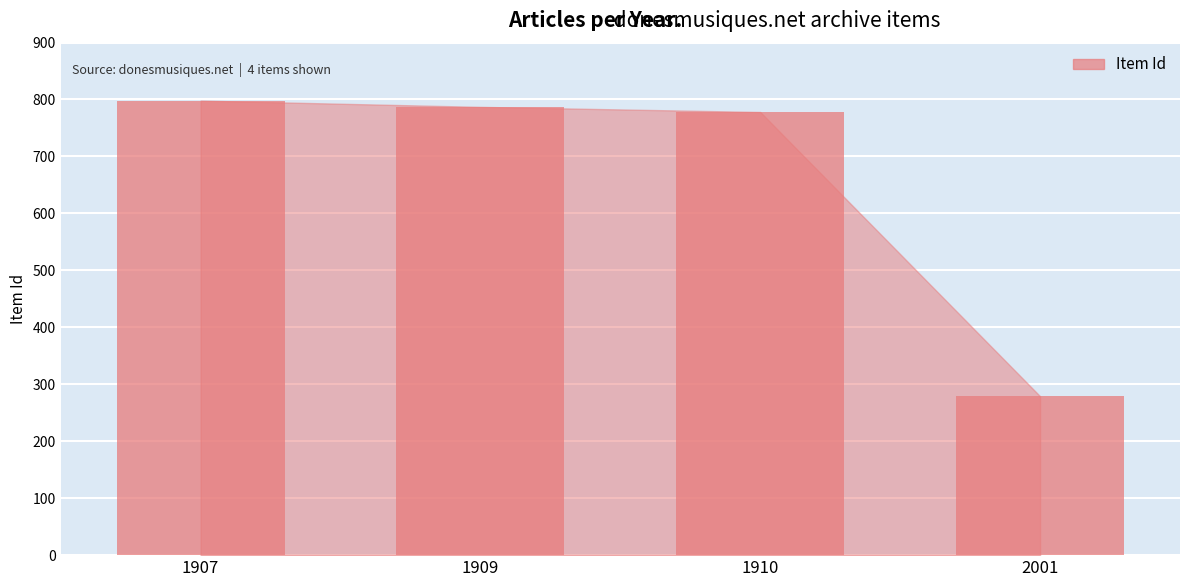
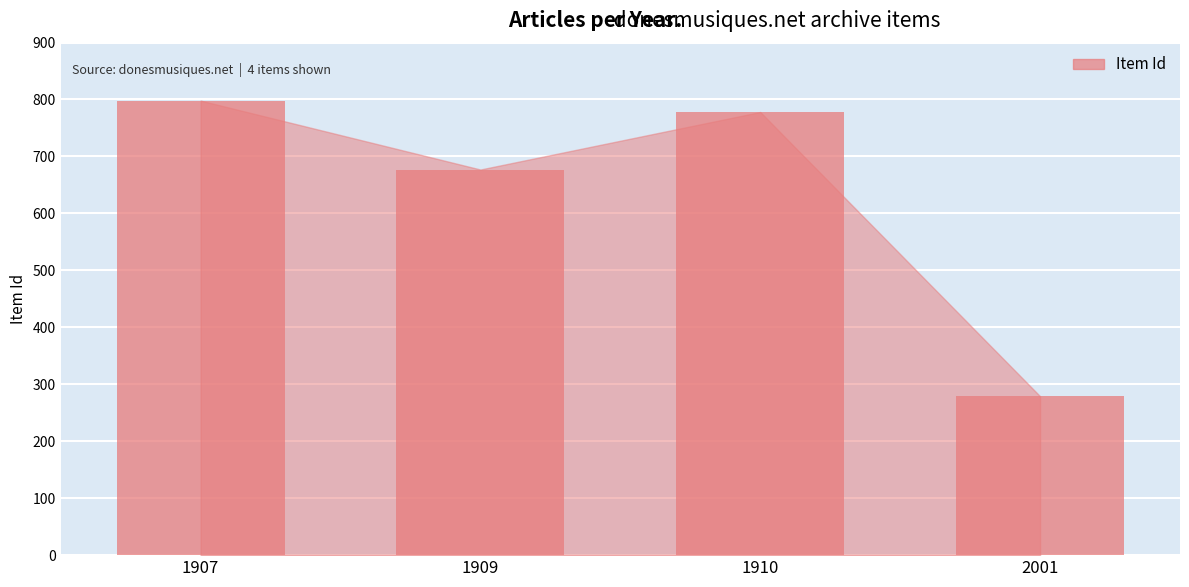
1909: 790 -> 680
